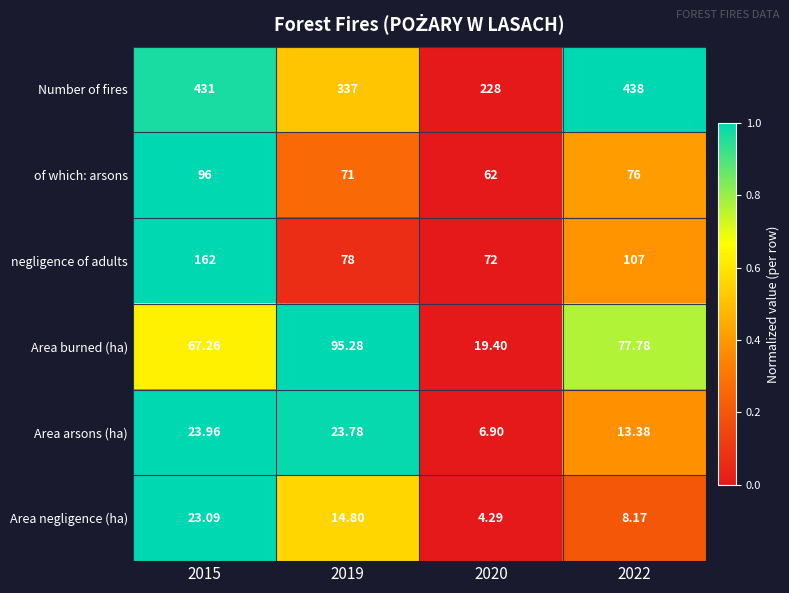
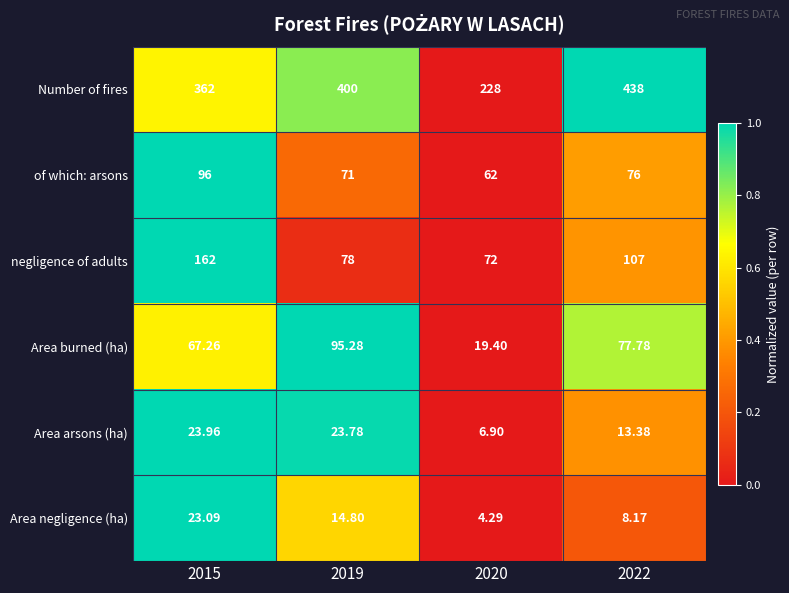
Number of fires, 2015: 431 -> 362
Number of fires, 2019: 337 -> 400
